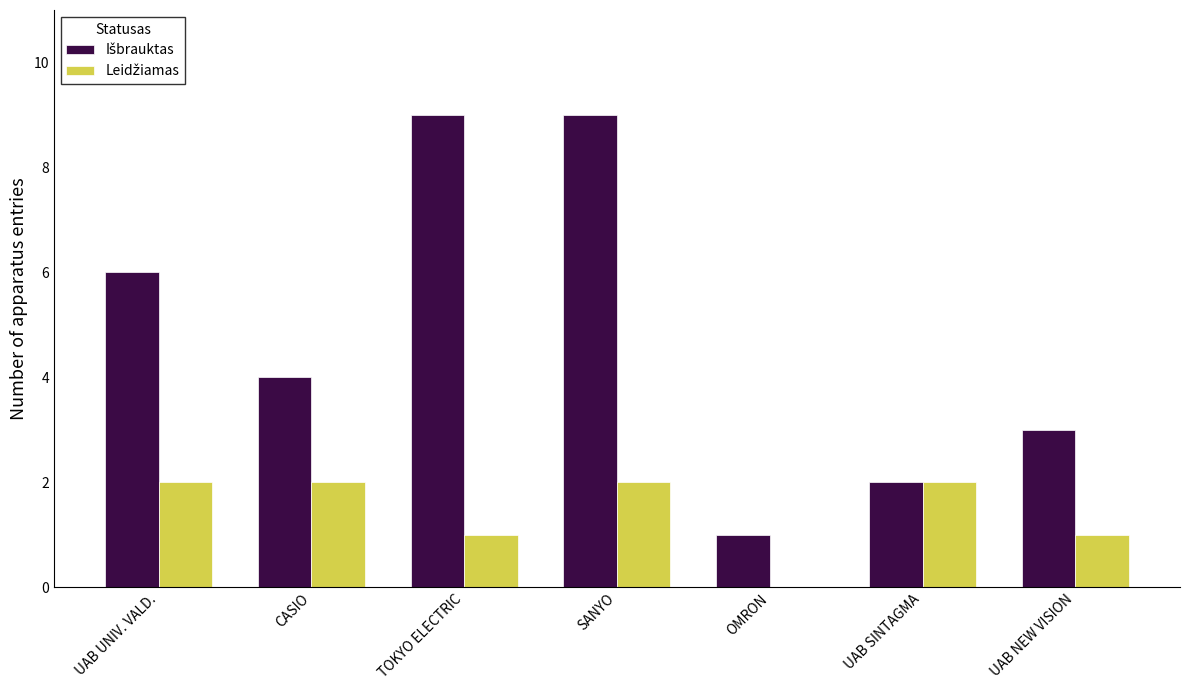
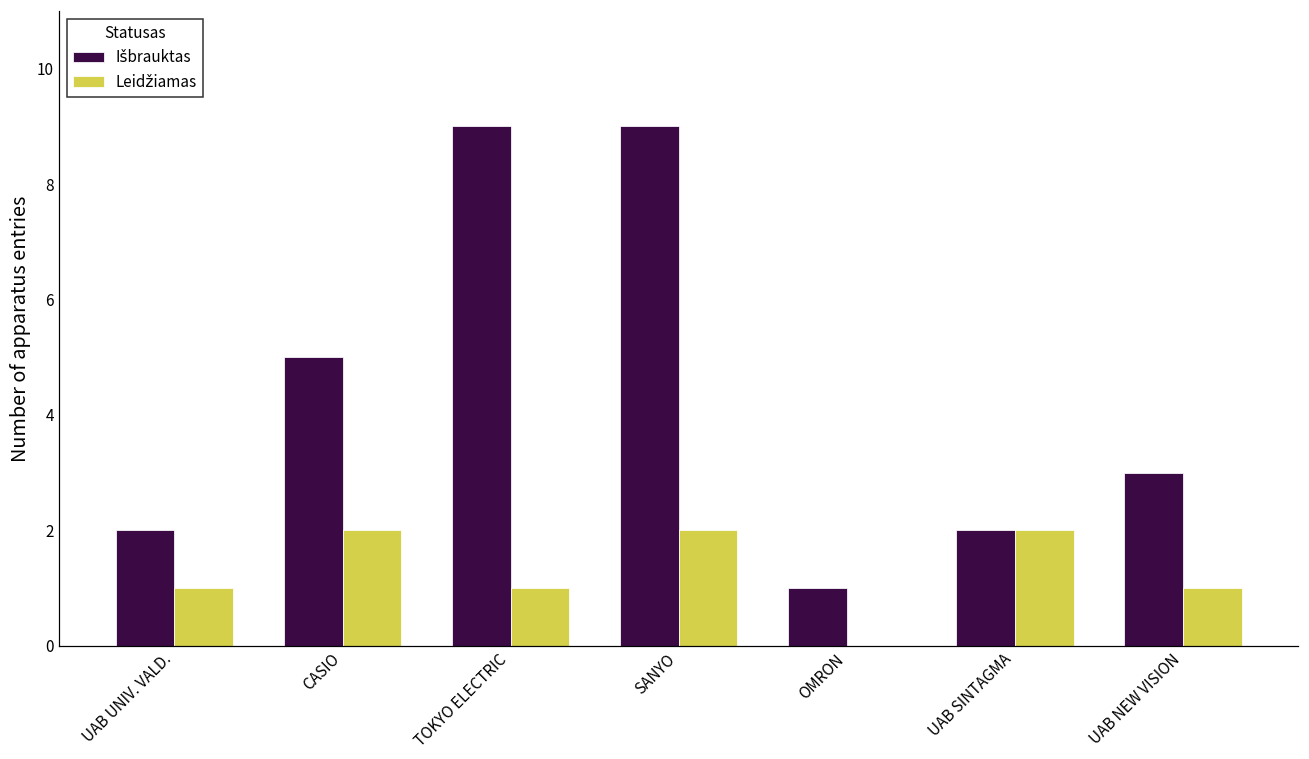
Išbrauktas, UAB UNIV. VALD.: 6 -> 2
Leidžiamas, UAB UNIV. VALD.: 2 -> 1
Išbrauktas, CASIO: 4 -> 5
